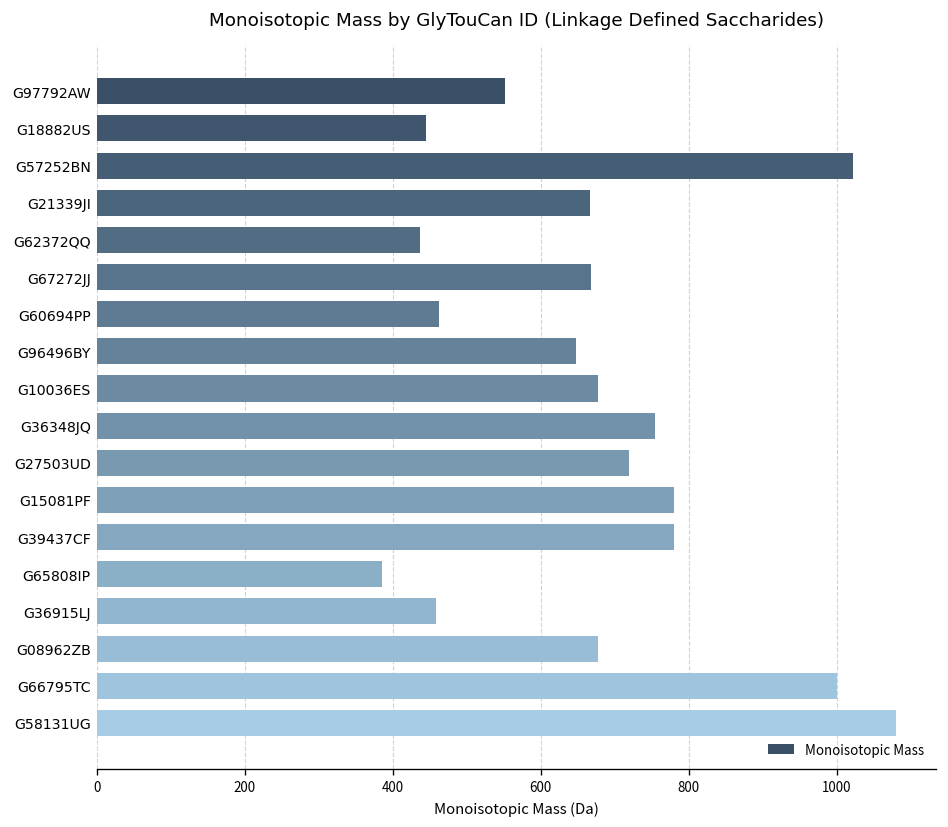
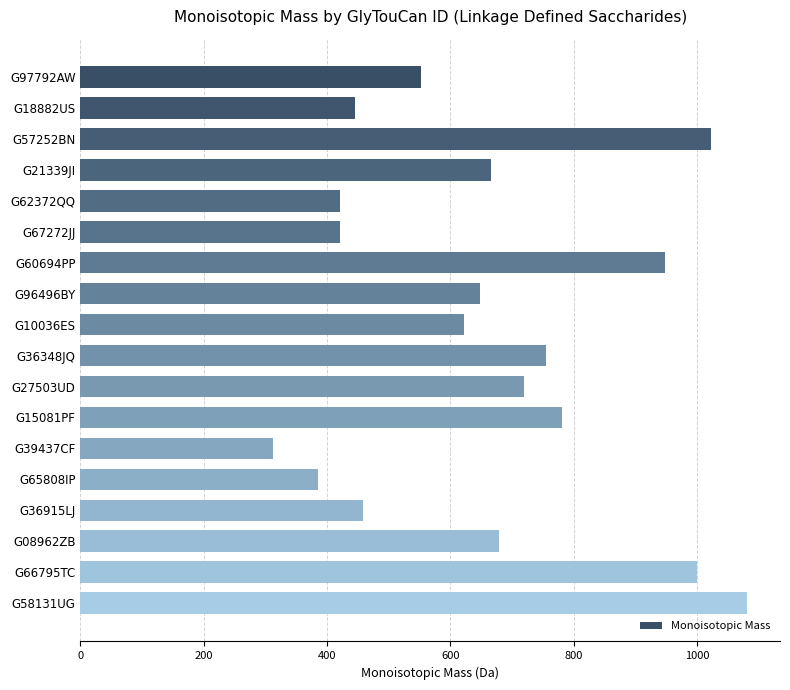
G62372QQ: 440 -> 420
G67272JJ: 670 -> 420
G60694PP: 460 -> 950
G10036ES: 680 -> 620
G39437CF: 780 -> 310
